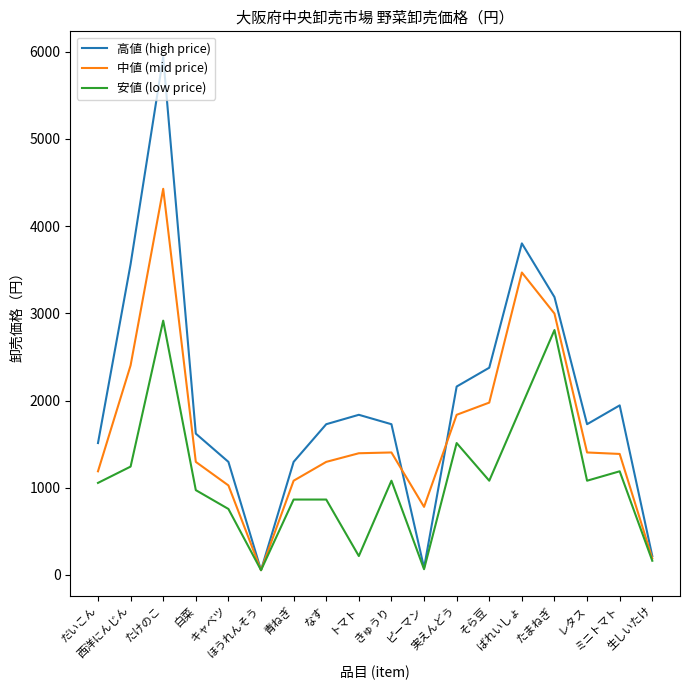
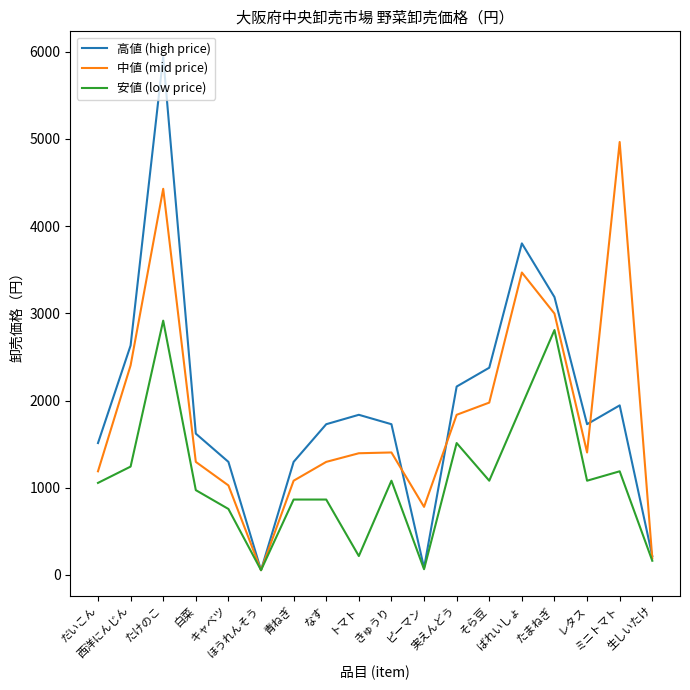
高値 (high price), 西洋にんじん: 3600 -> 2600
中値 (mid price), ミニトマト: 1400 -> 5000
